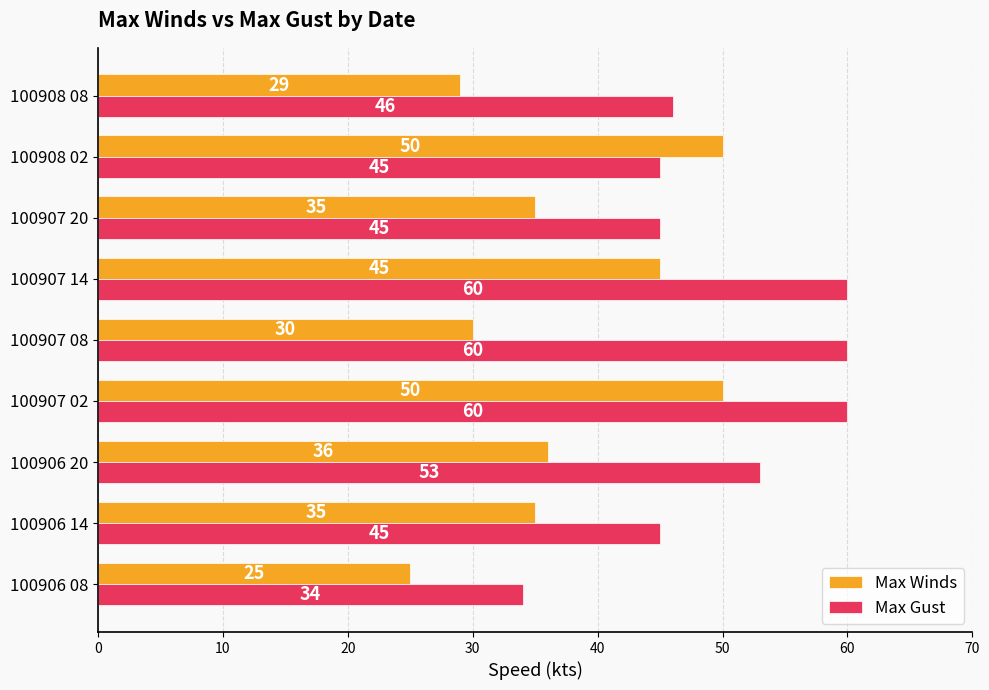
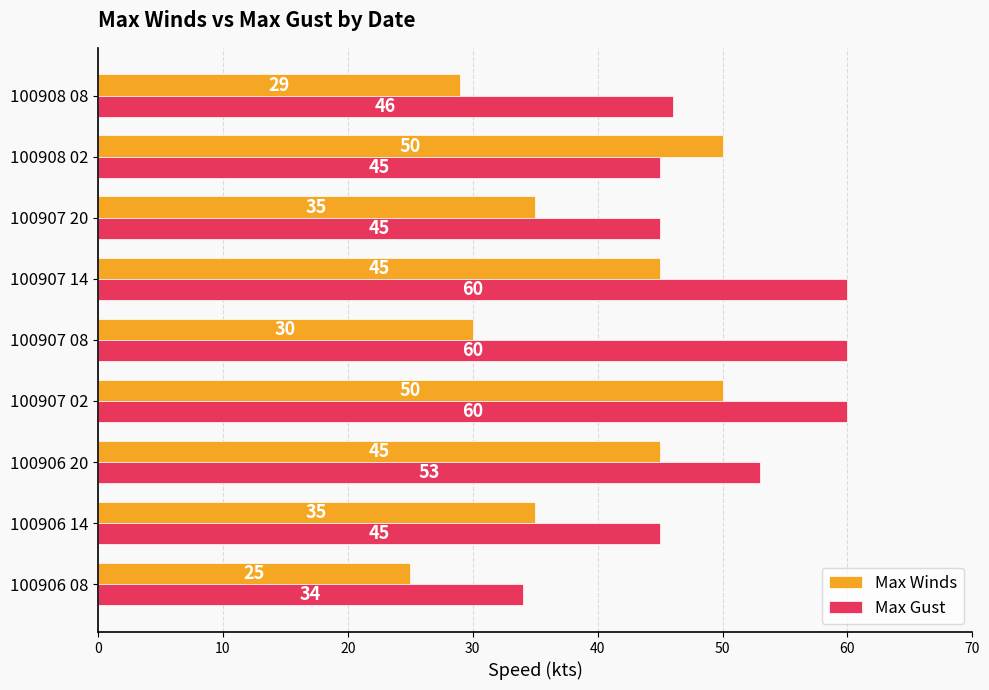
Max Winds, 100906 20: 36 -> 45
